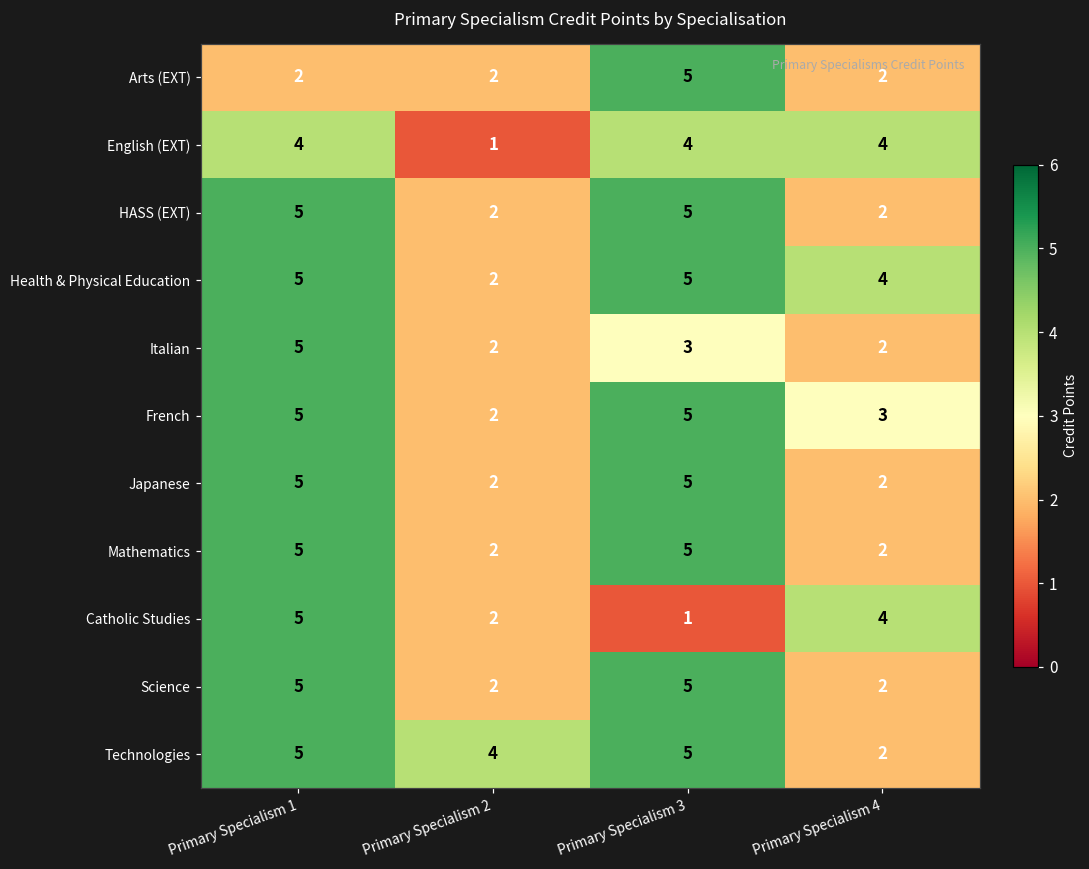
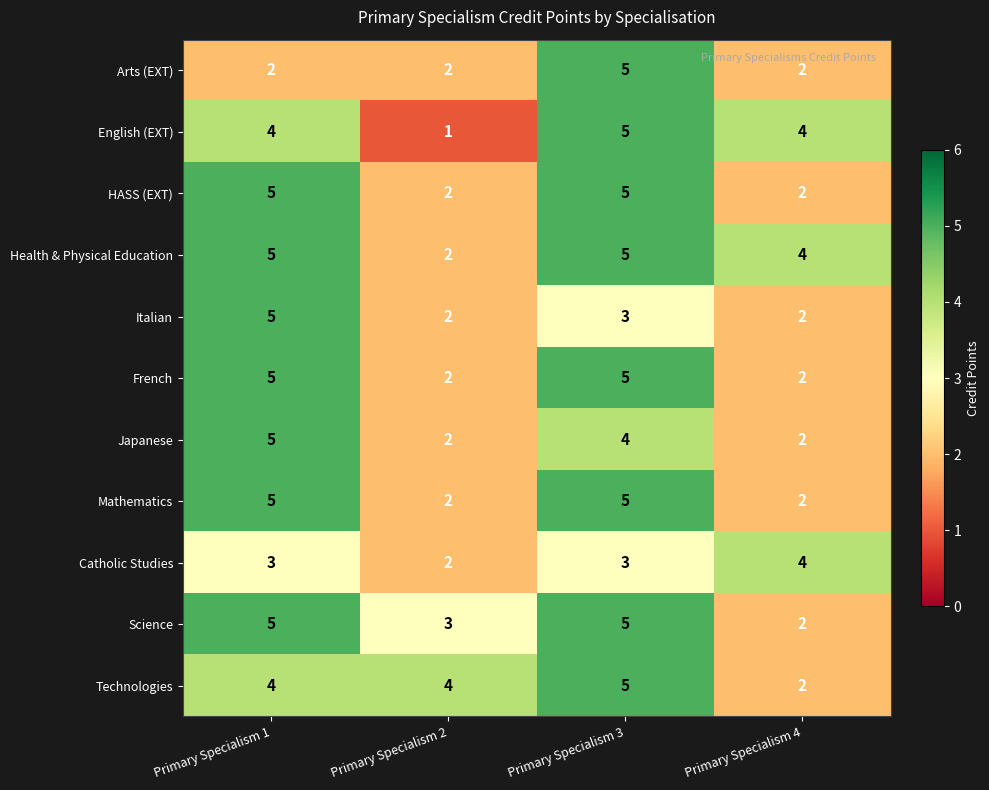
English (EXT), Primary Specialism 3: 4 -> 5
French, Primary Specialism 4: 3 -> 2
Japanese, Primary Specialism 3: 5 -> 4
Catholic Studies, Primary Specialism 1: 5 -> 3
Catholic Studies, Primary Specialism 3: 1 -> 3
Science, Primary Specialism 2: 2 -> 3
Technologies, Primary Specialism 1: 5 -> 4
